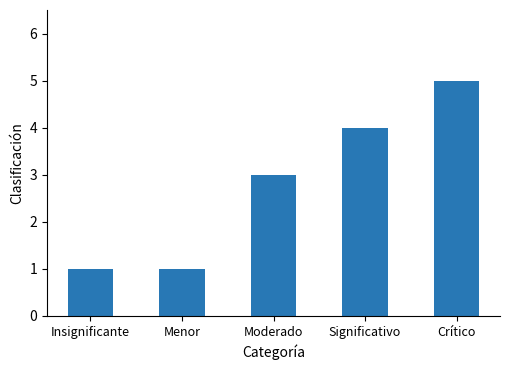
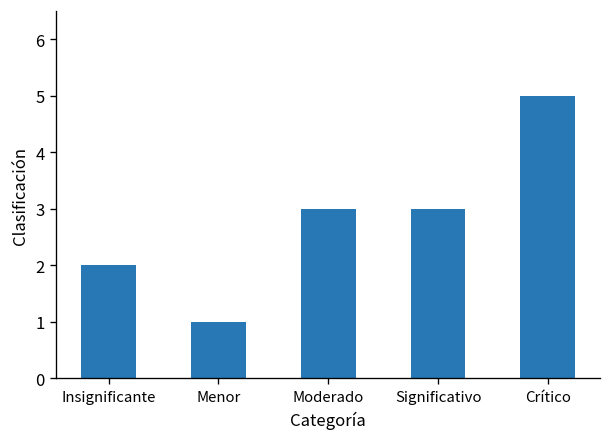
Insignificante: 1 -> 2
Significativo: 4 -> 3
